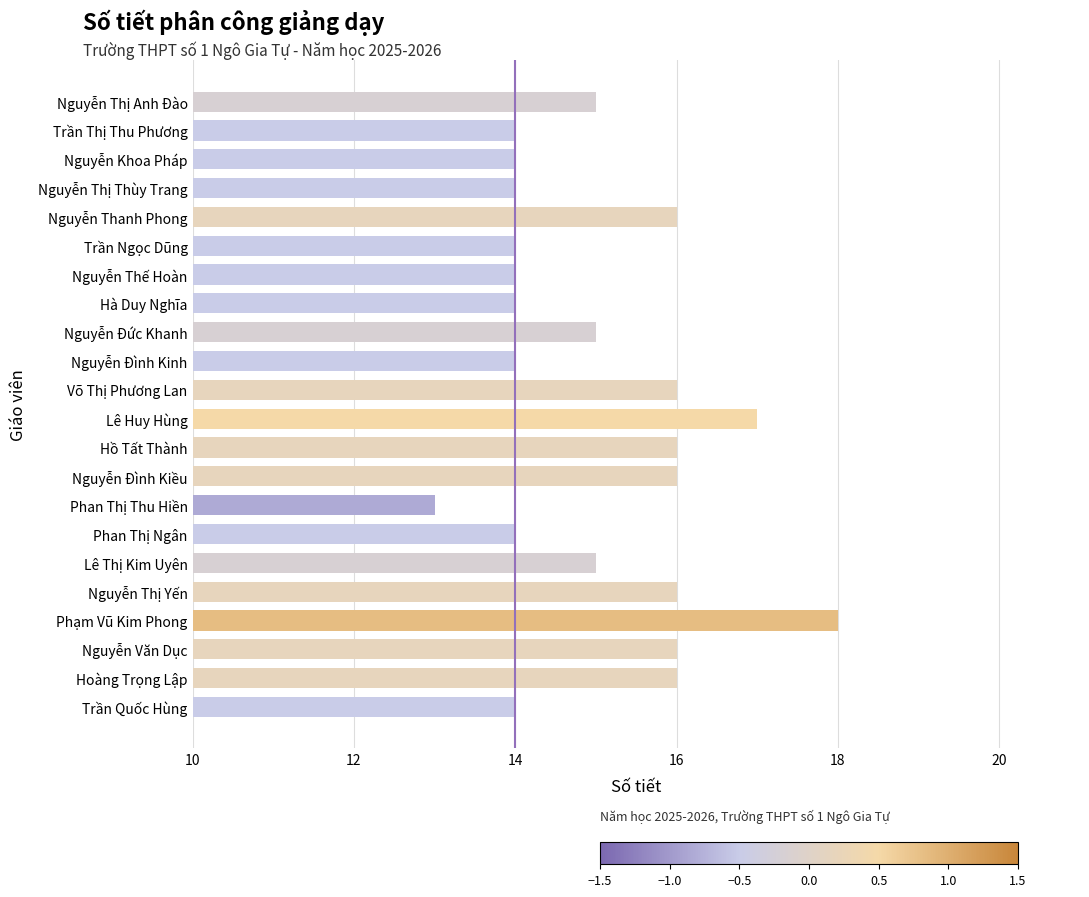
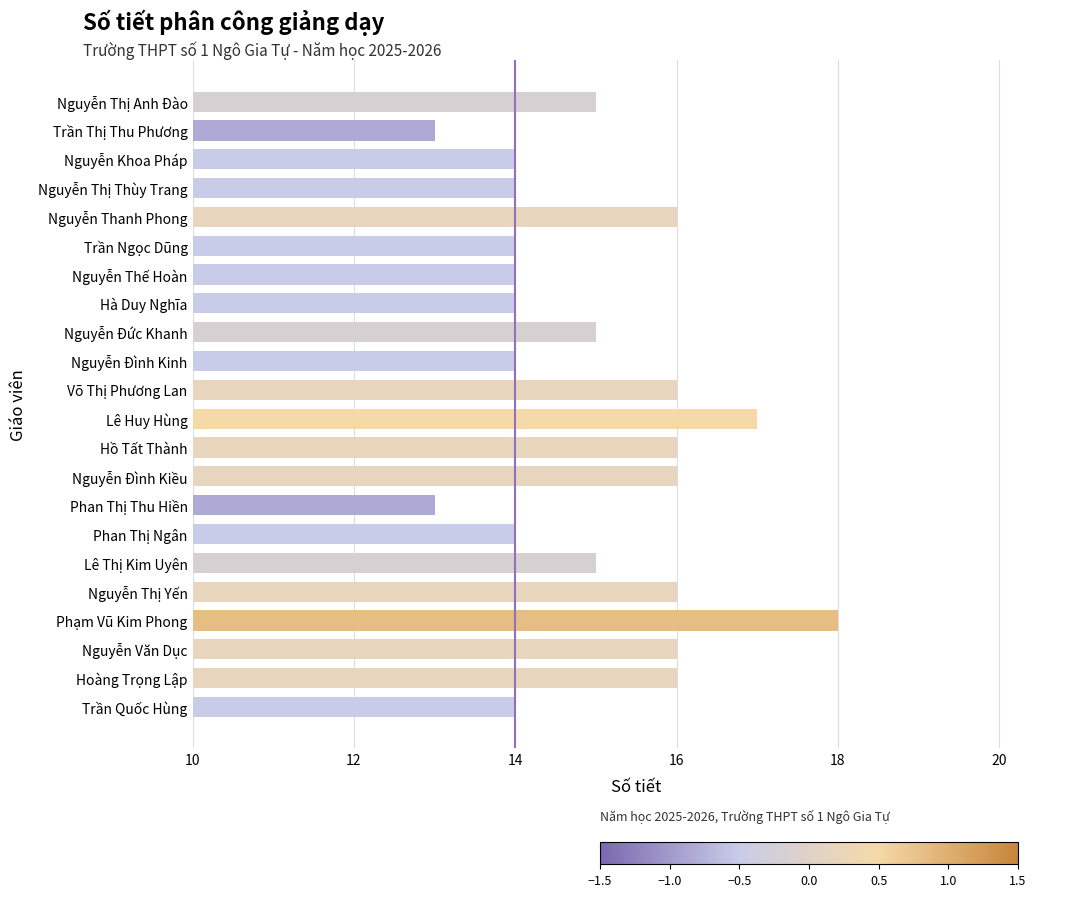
Trần Thị Thu Phương: 14 -> 13
